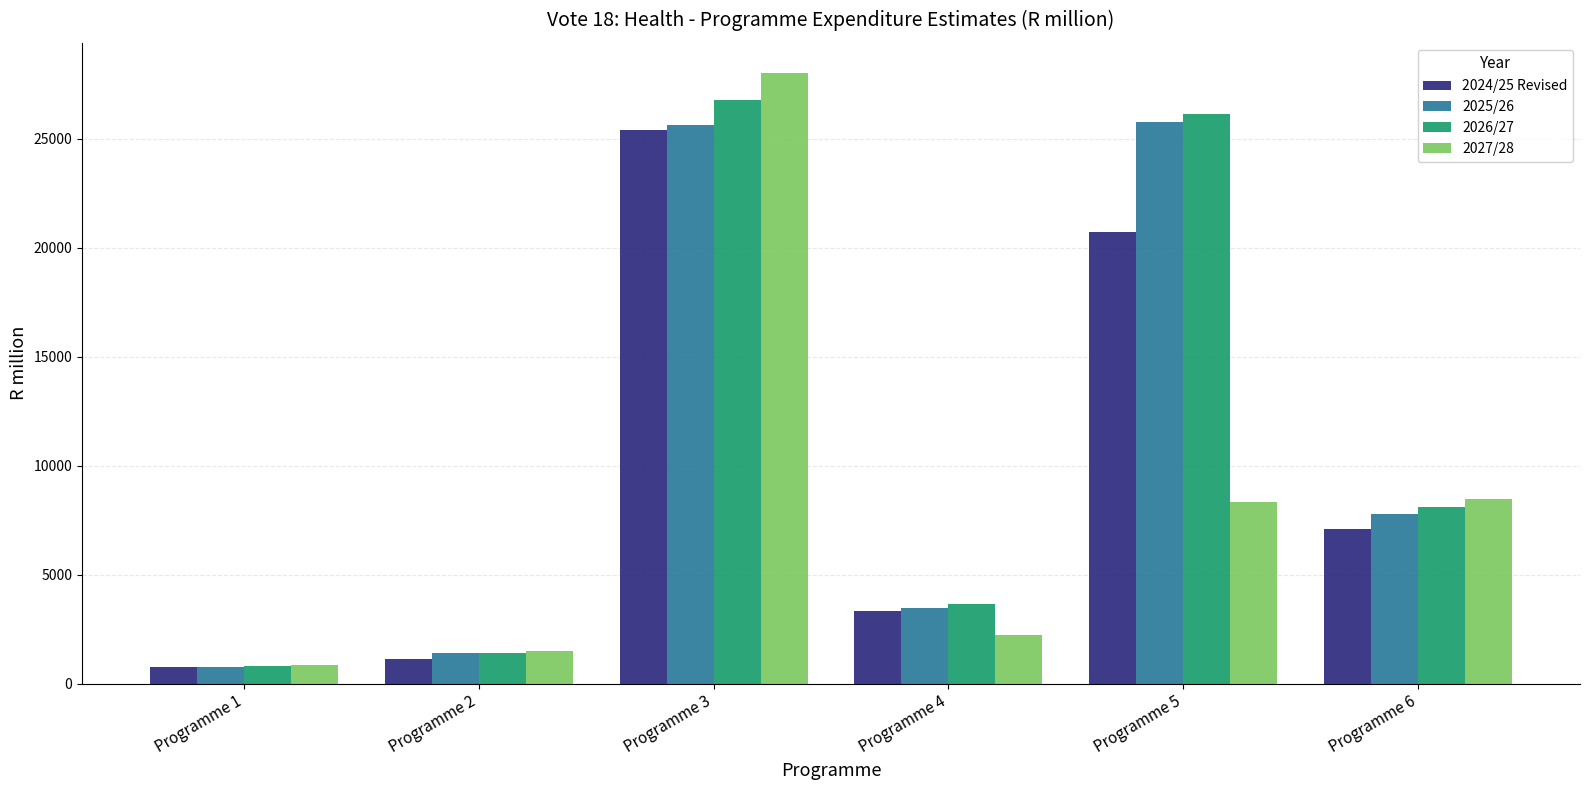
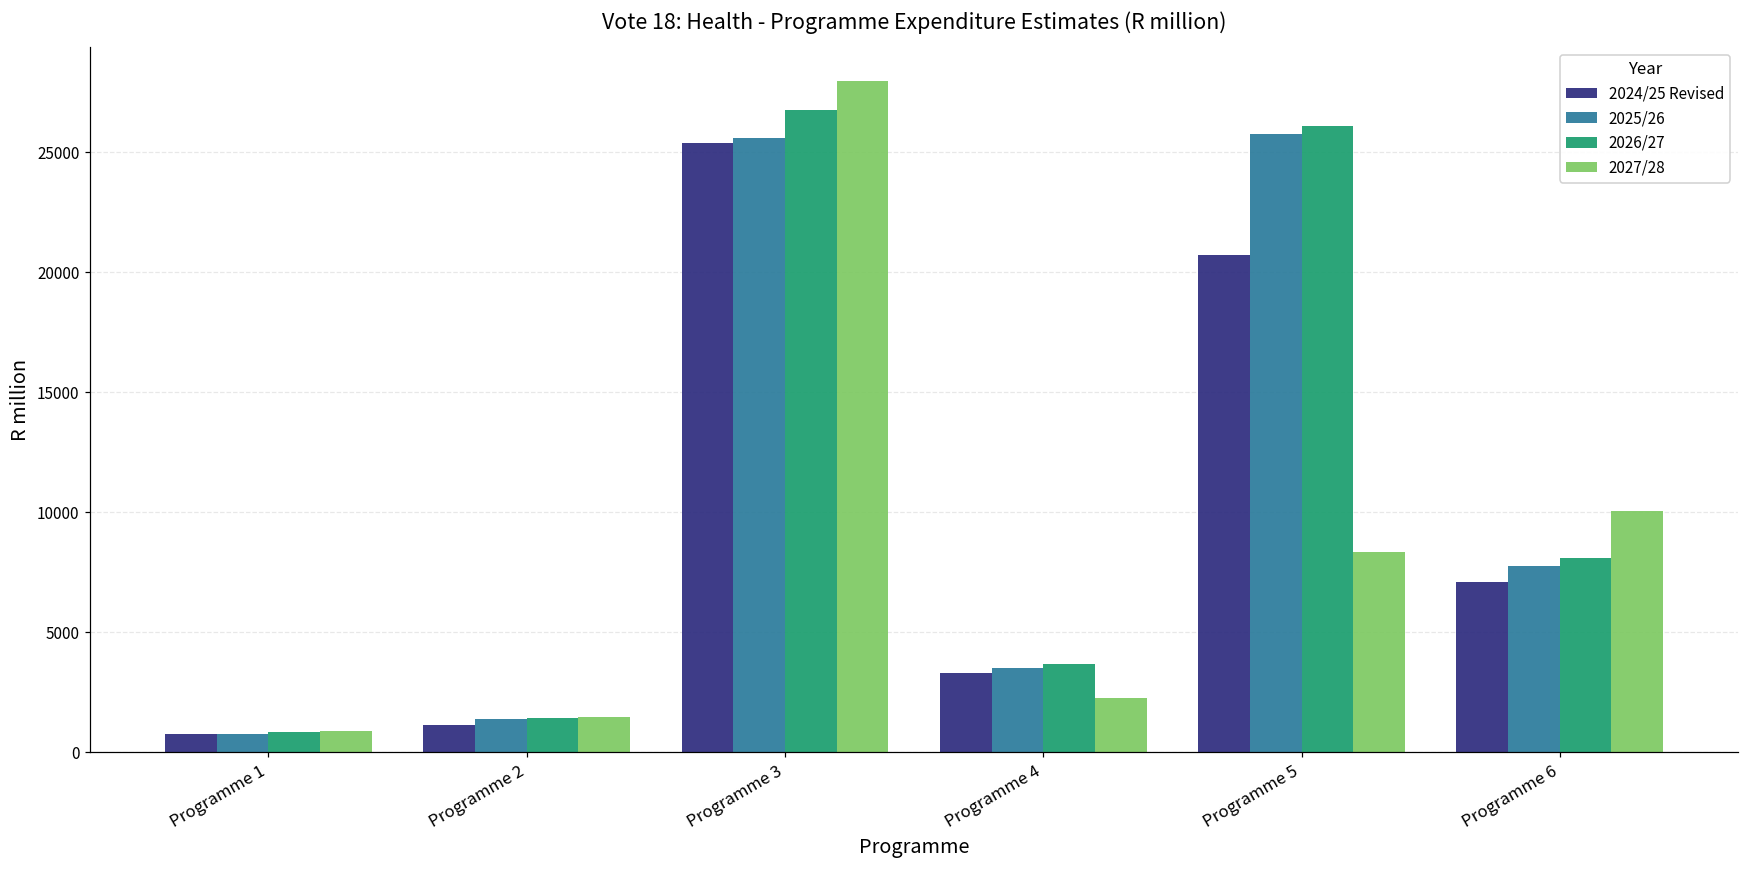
2027/28, Programme 6: 8500 -> 10000
